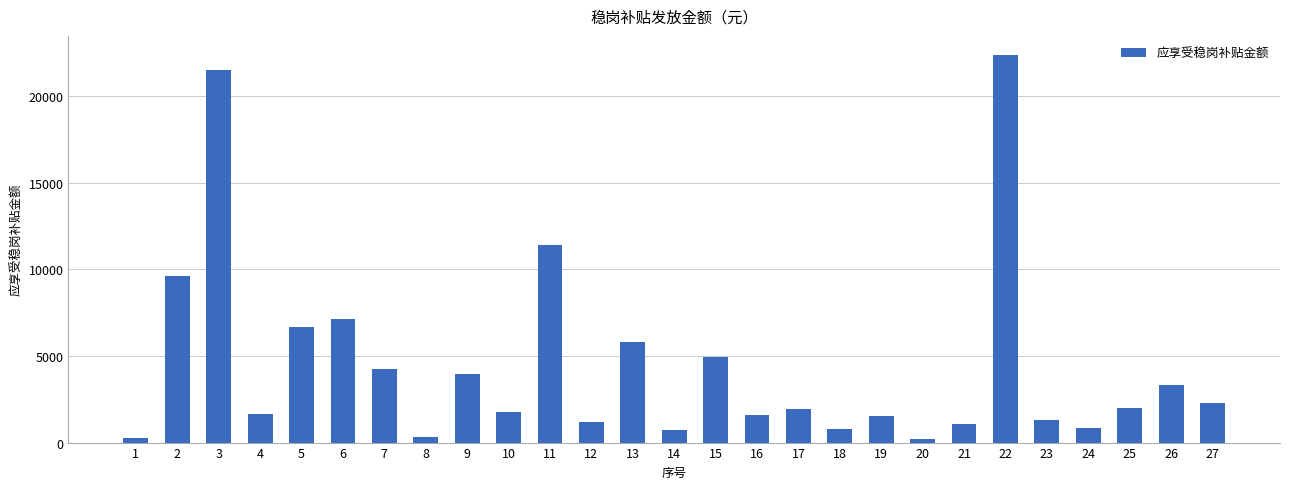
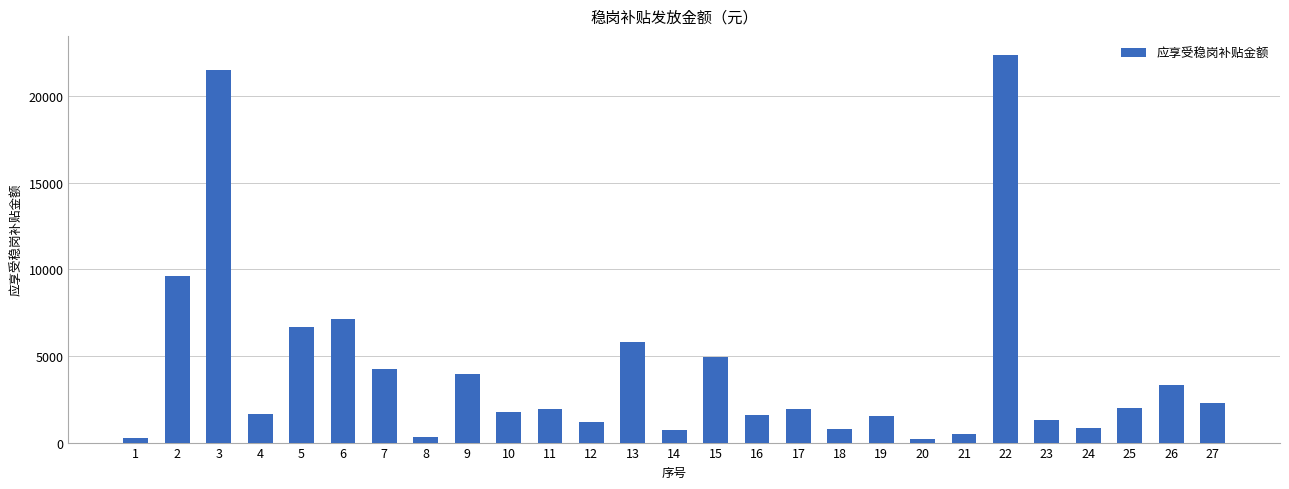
11: 11400 -> 1900
21: 1100 -> 500
